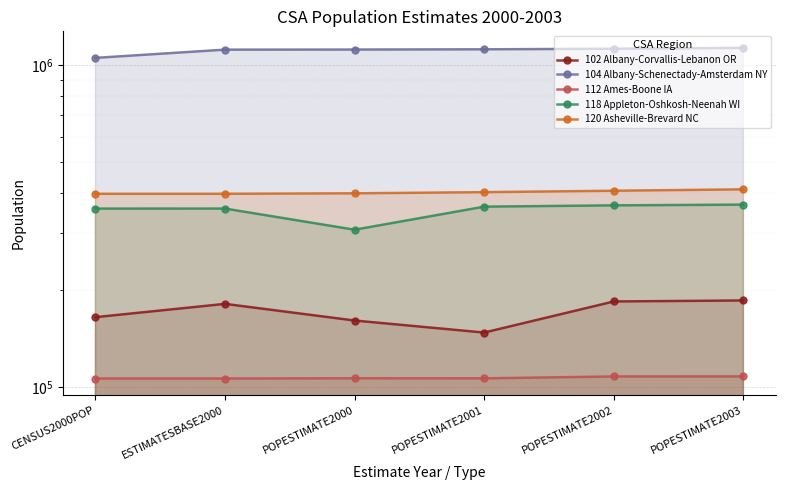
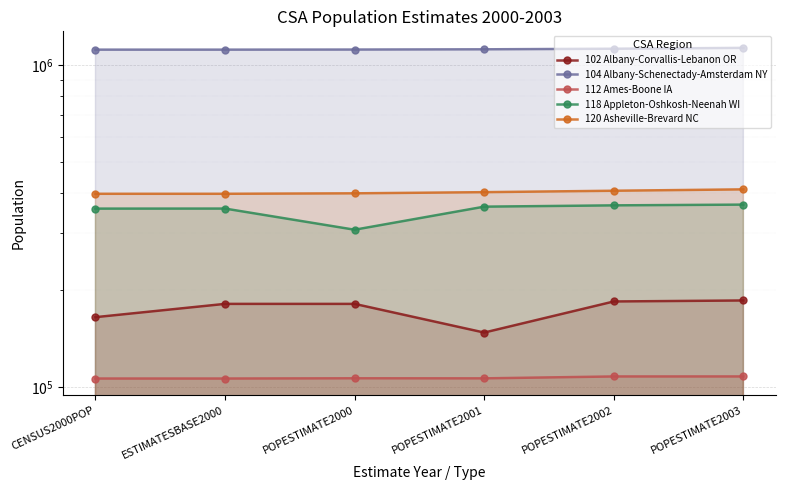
104 Albany-Schenectady-Amsterdam NY, CENSUS2000POP: 1050000 -> 1120000
102 Albany-Corvallis-Lebanon OR, POPESTIMATE2000: 160000 -> 180000
